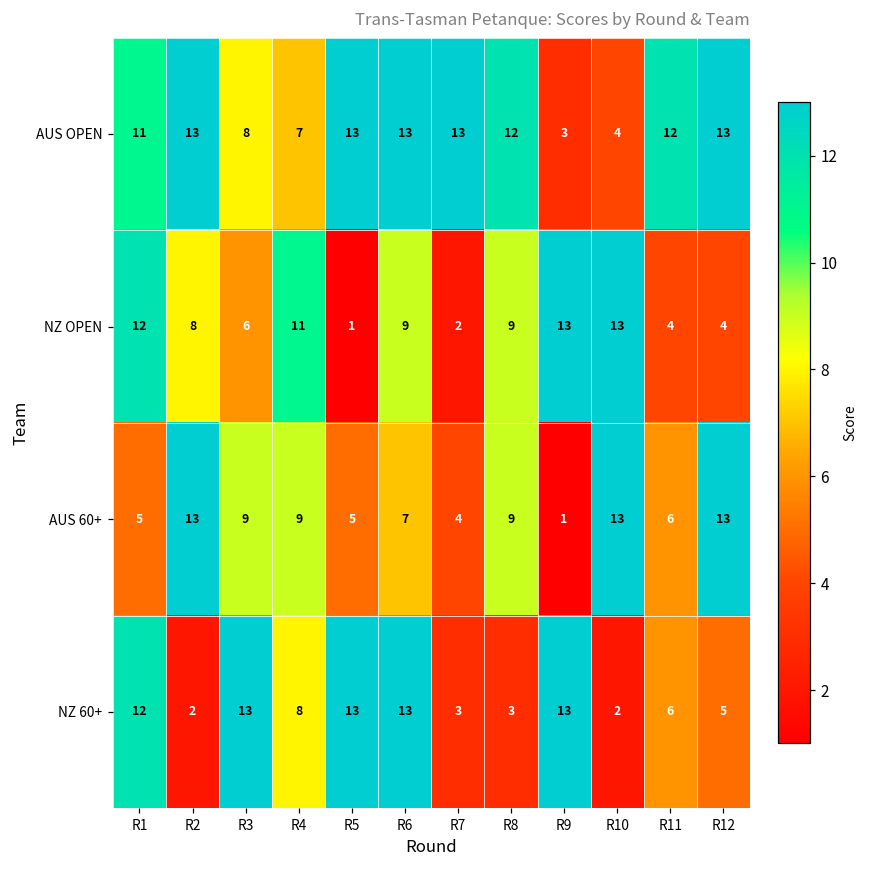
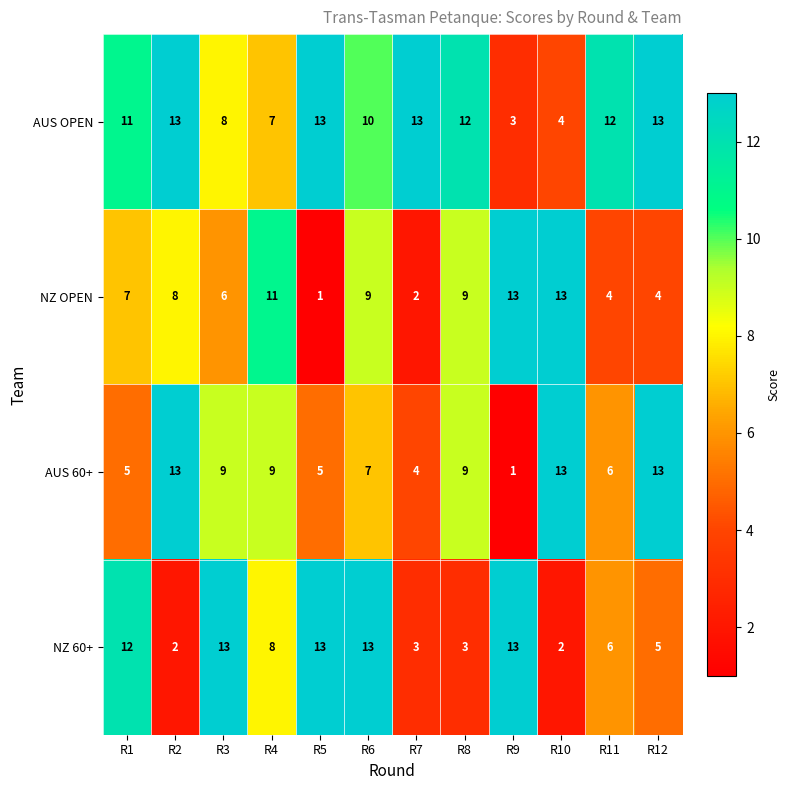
AUS OPEN, R6: 13 -> 10
NZ OPEN, R1: 12 -> 7
